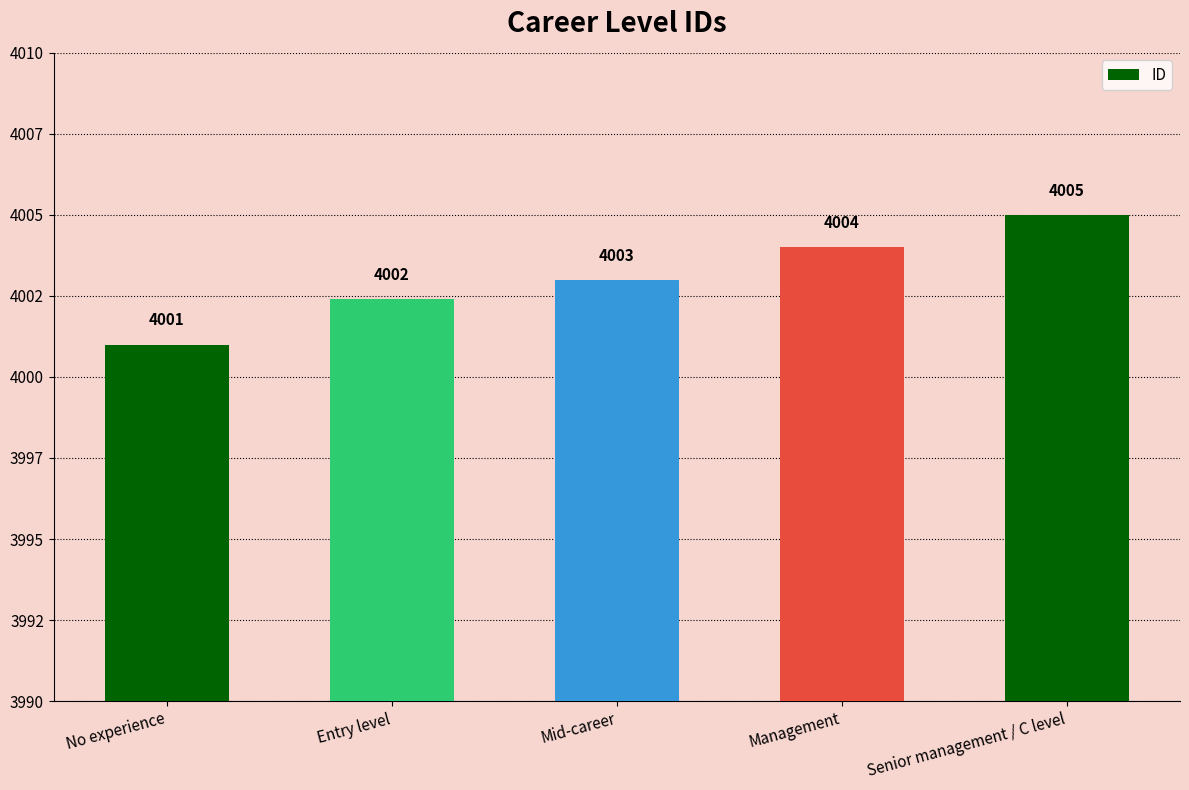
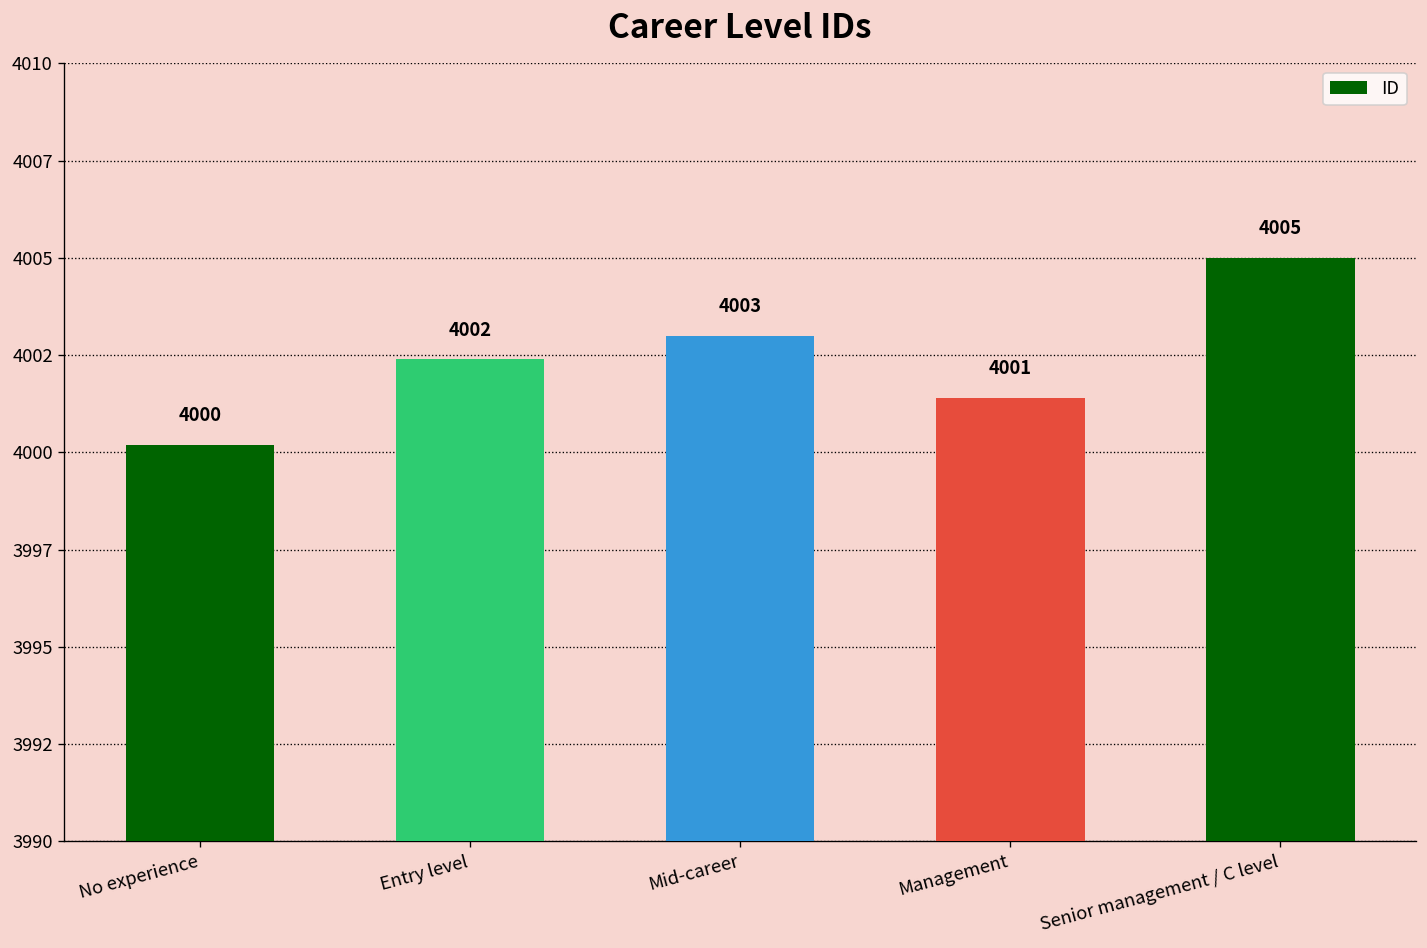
No experience: 4001 -> 4000
Management: 4004 -> 4001
